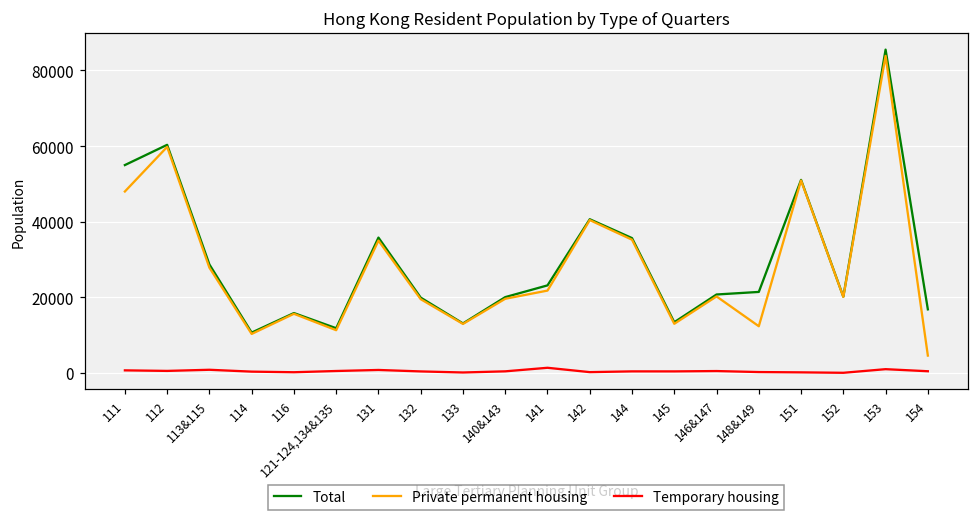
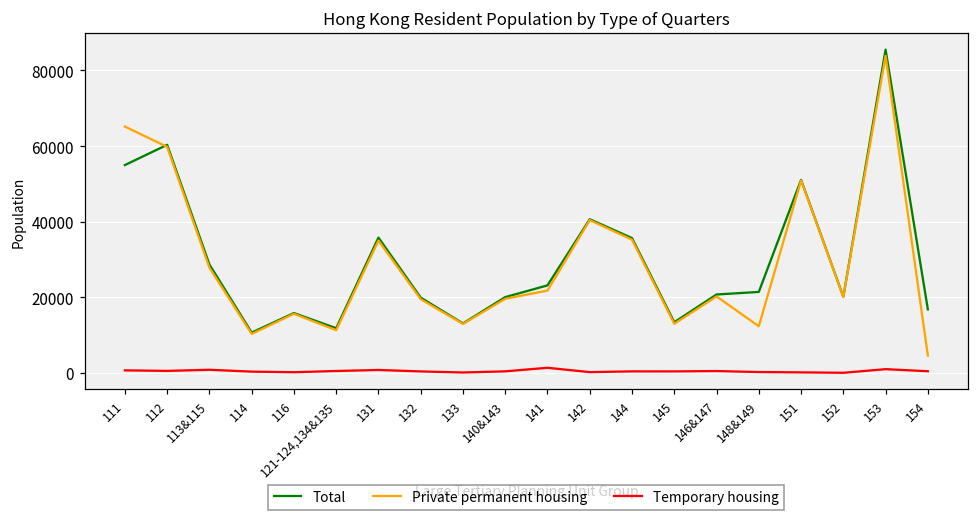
Private permanent housing, 111: 48000 -> 65000
